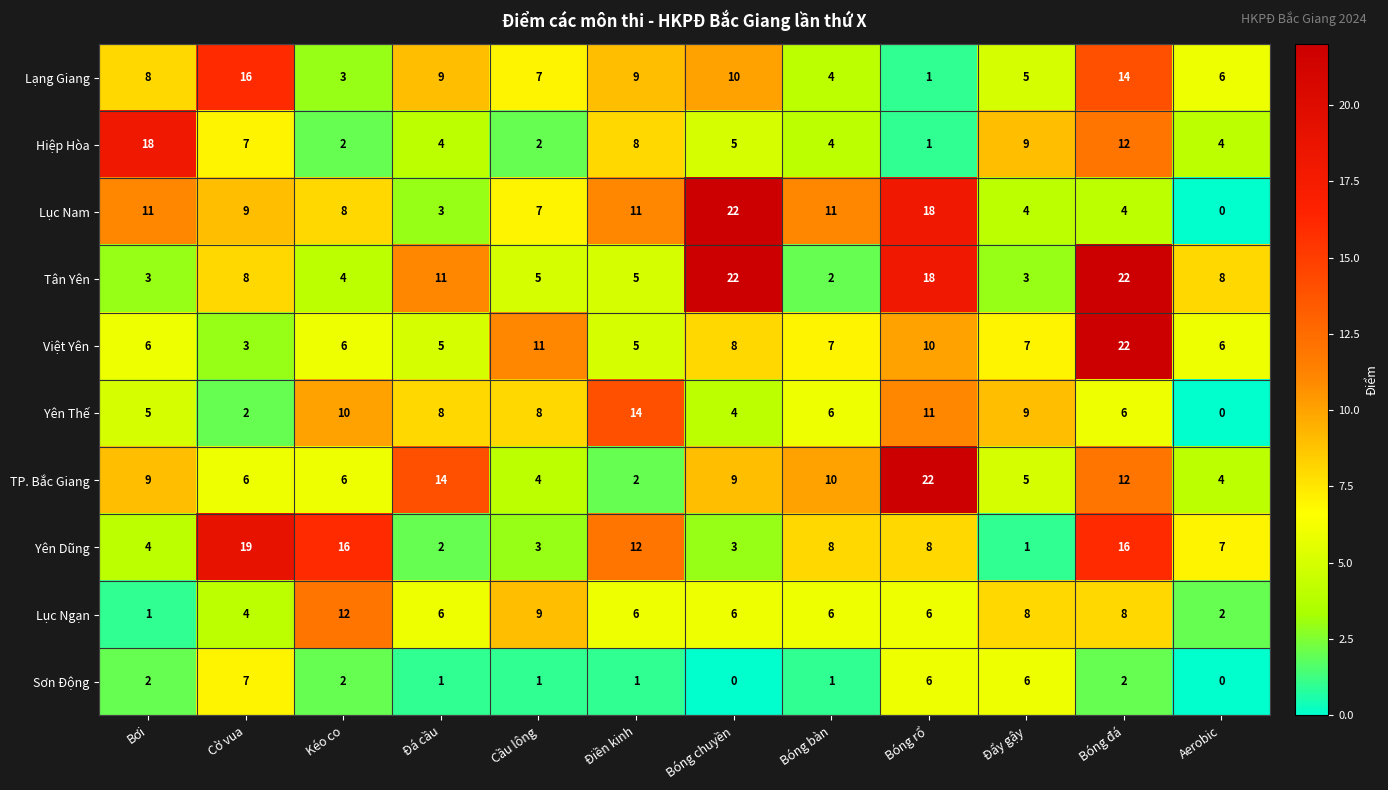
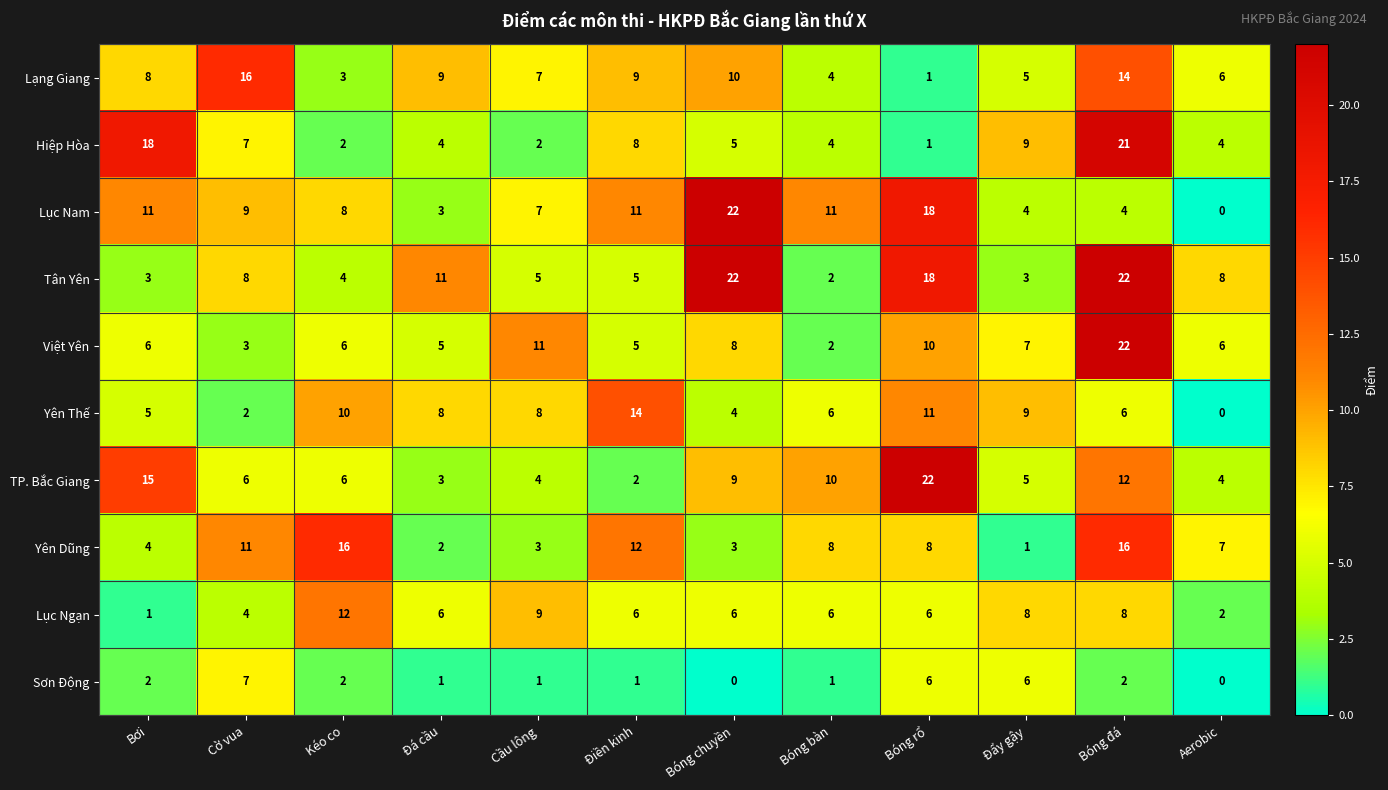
Hiệp Hòa, Bóng đá: 12 -> 21
Việt Yên, Bóng bàn: 7 -> 2
TP. Bắc Giang, Bơi: 9 -> 15
TP. Bắc Giang, Đá cầu: 14 -> 3
Yên Dũng, Cờ vua: 19 -> 11
